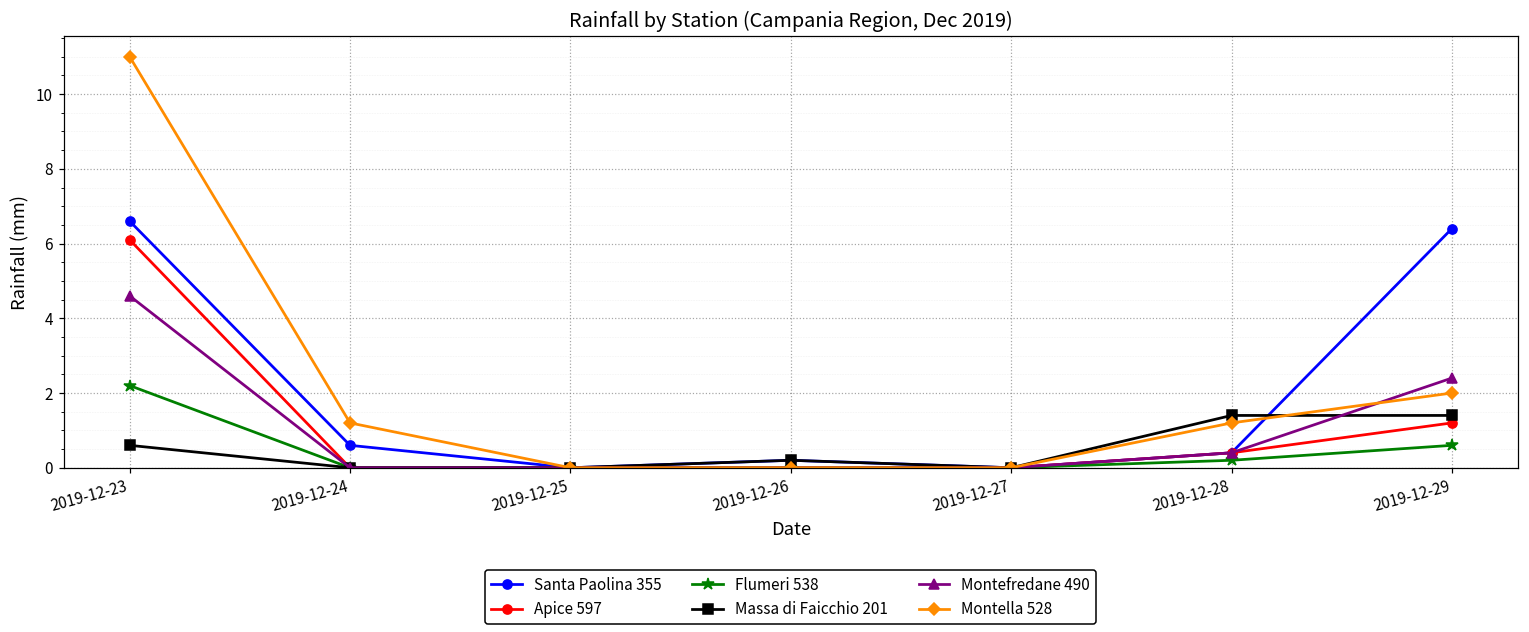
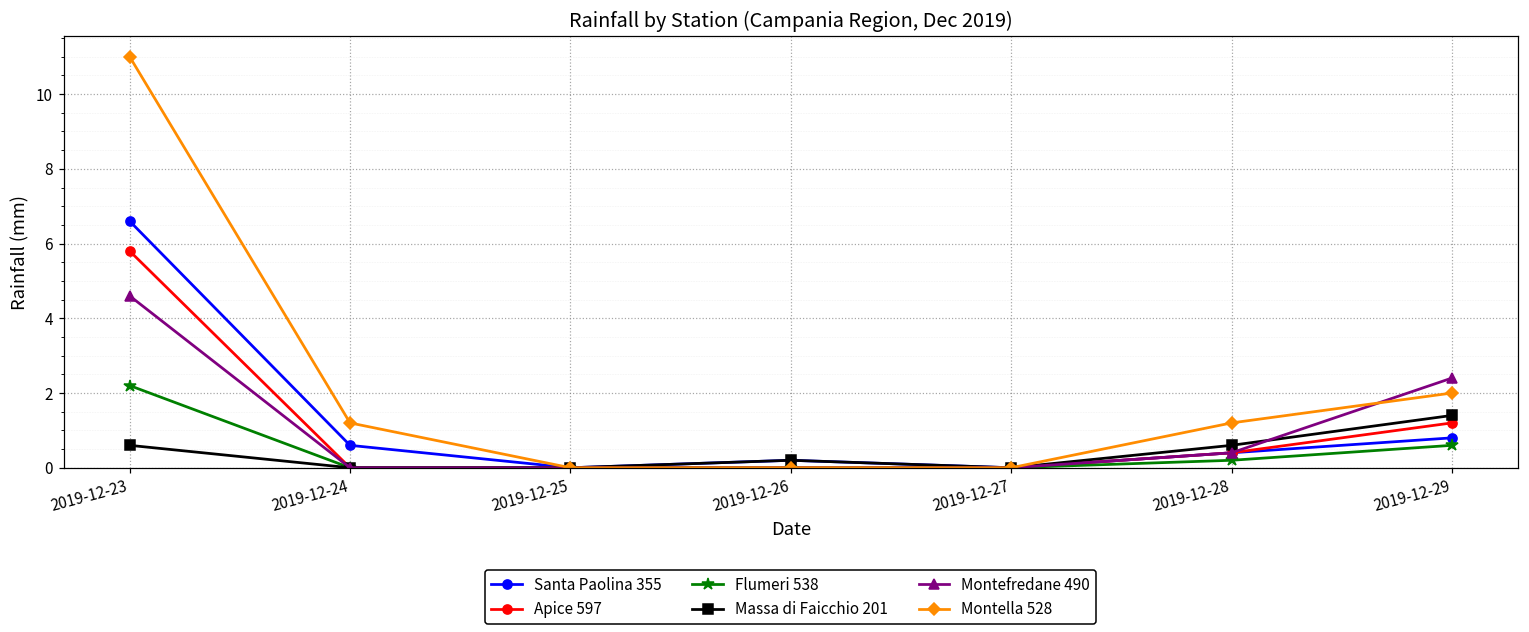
Apice 597, 2019-12-23: 6.1 -> 5.8
Massa di Faicchio 201, 2019-12-28: 1.4 -> 0.6
Santa Paolina 355, 2019-12-29: 6.4 -> 0.8
